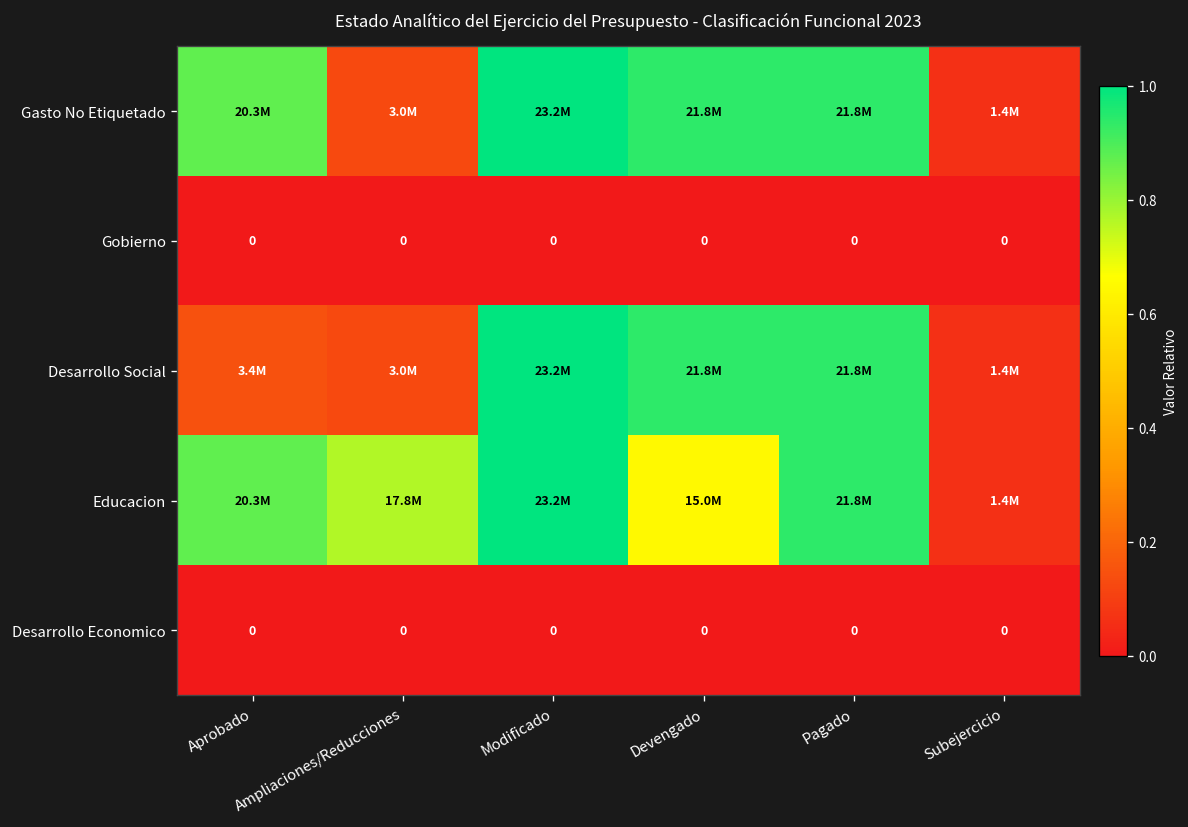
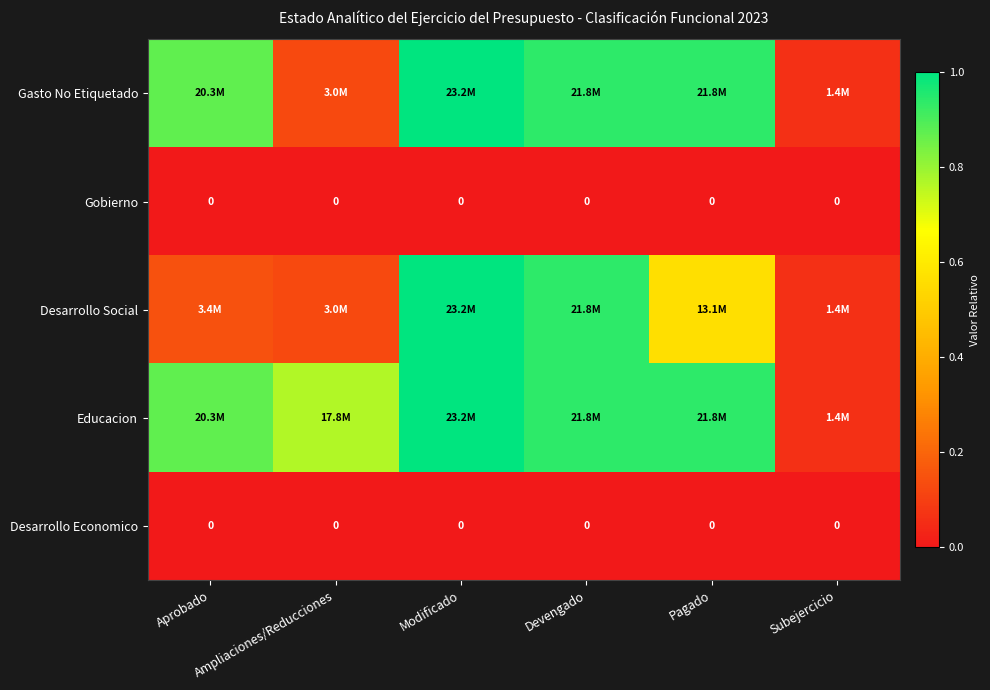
Desarrollo Social, Pagado: 21.8M -> 13.1M
Educacion, Devengado: 15.0M -> 21.8M
